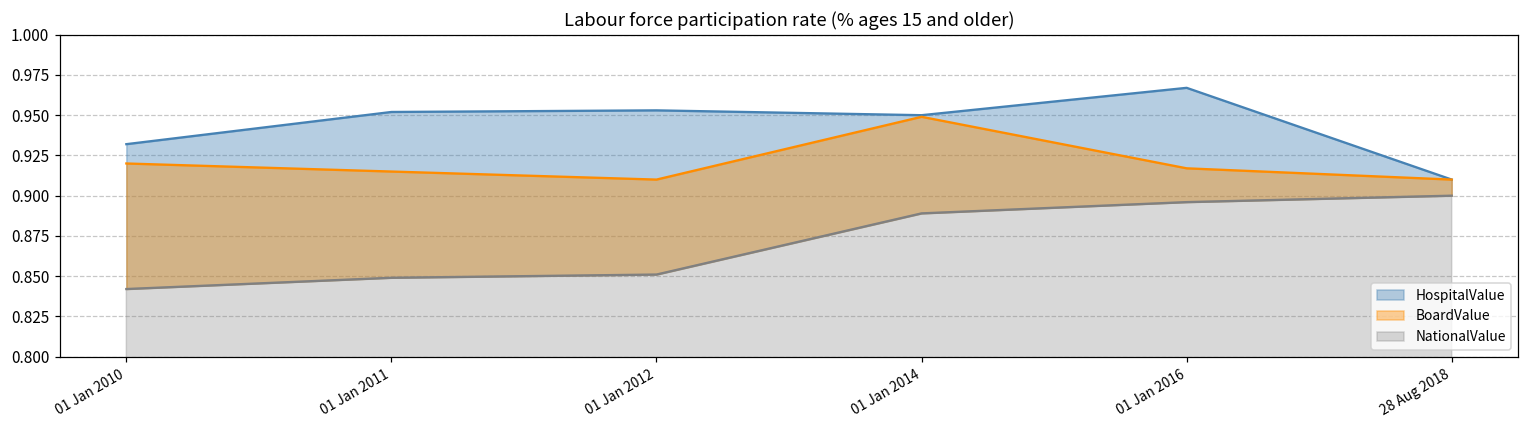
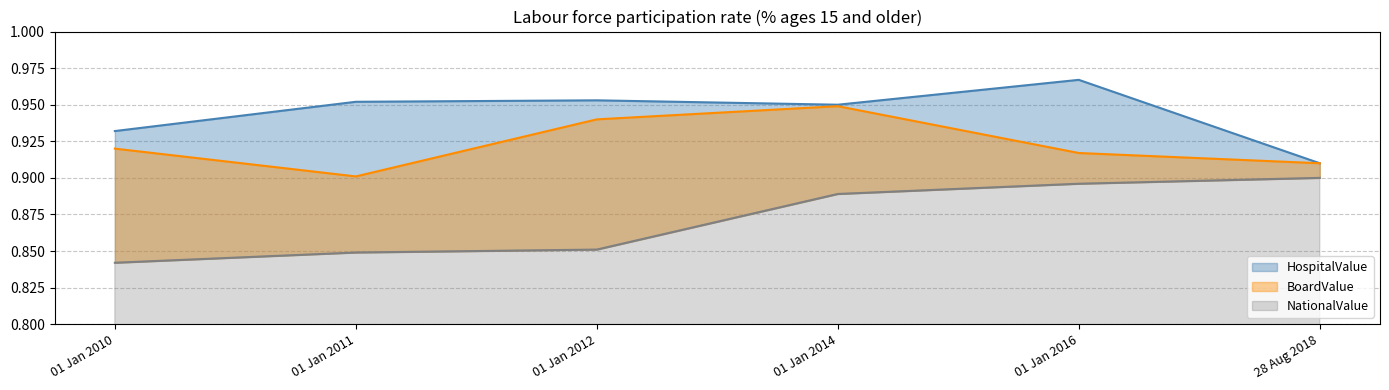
BoardValue, 01 Jan 2011: 0.915 -> 0.901
BoardValue, 01 Jan 2012: 0.91 -> 0.94
